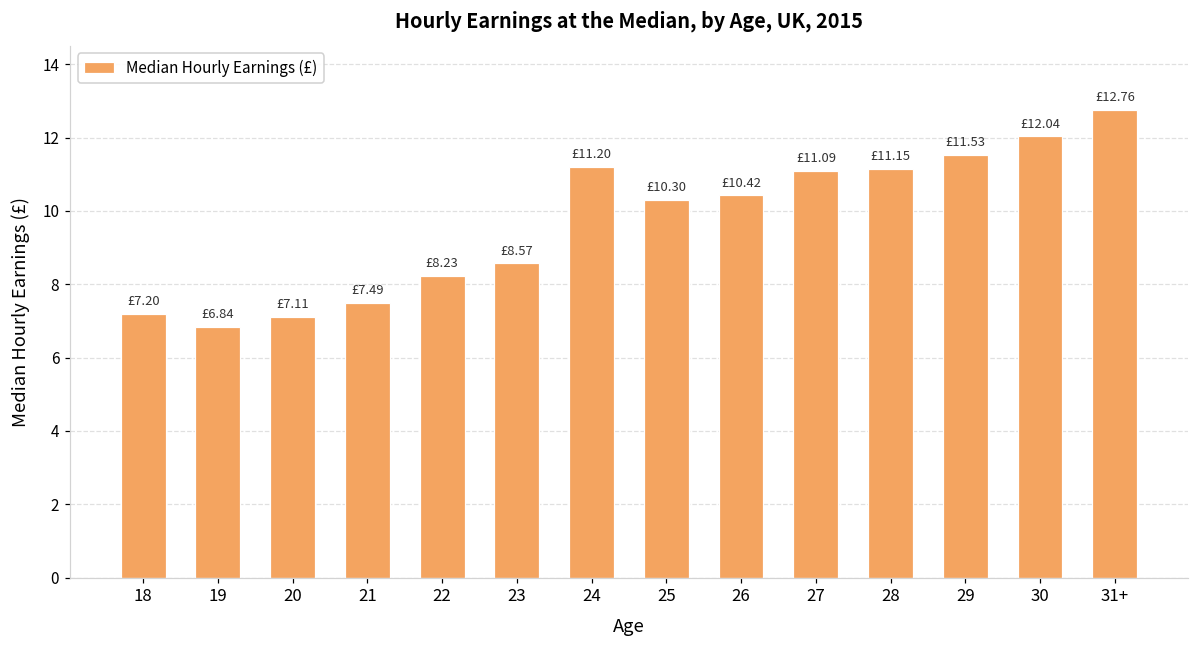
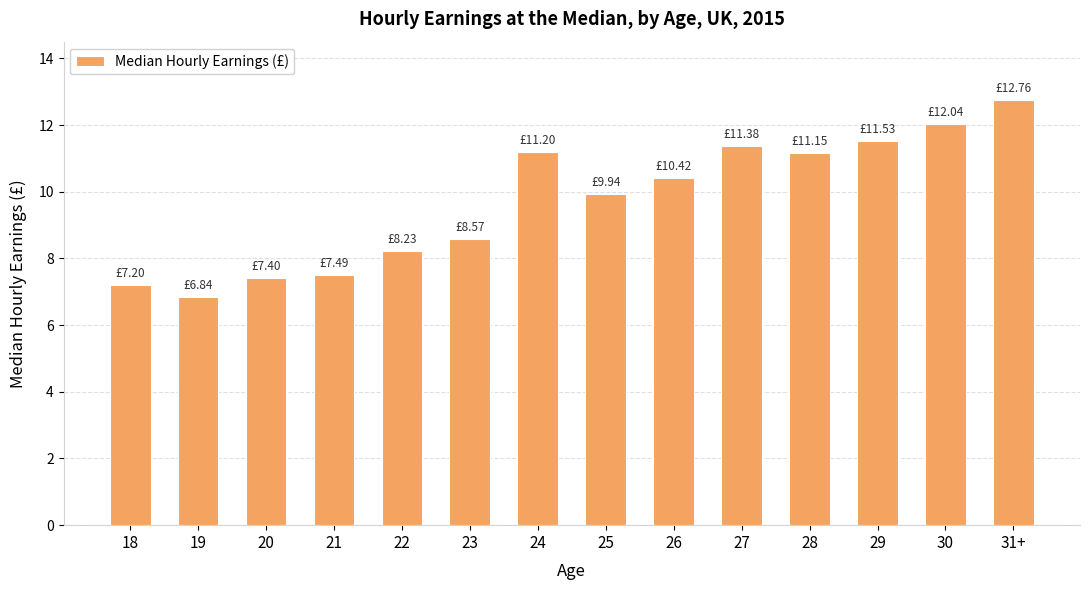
20: £7.11 -> £7.40
25: £10.30 -> £9.94
27: £11.09 -> £11.38
